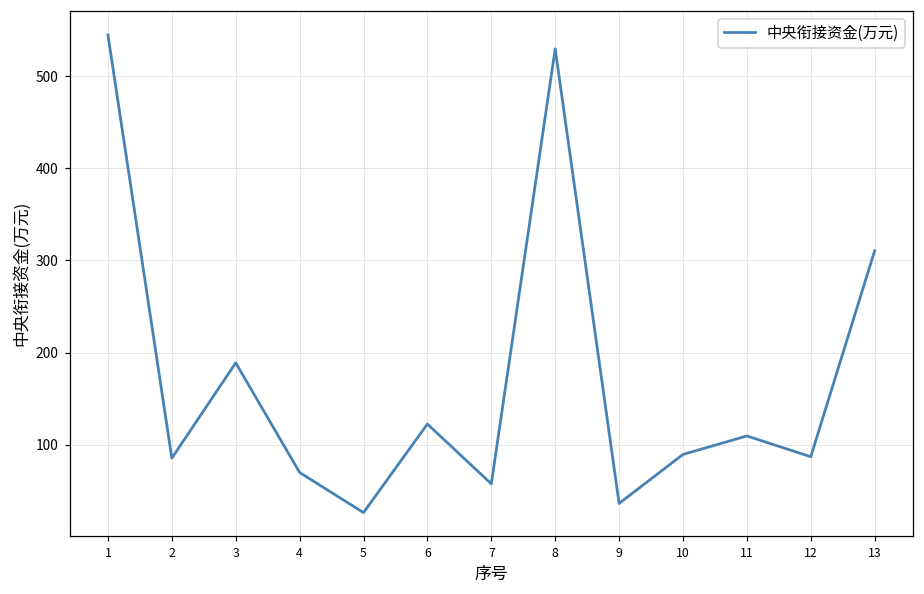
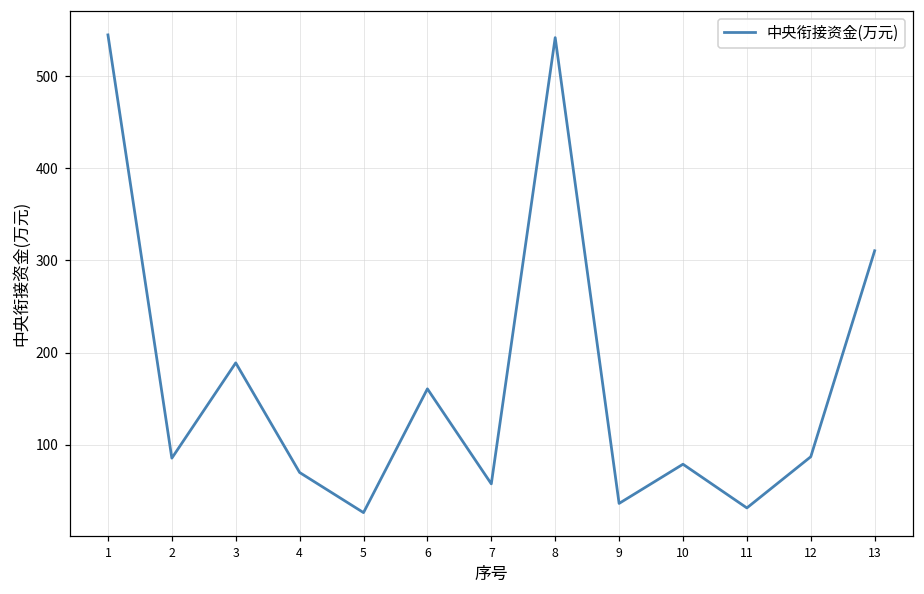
6: 120 -> 160
8: 530 -> 540
10: 90 -> 80
11: 110 -> 30
